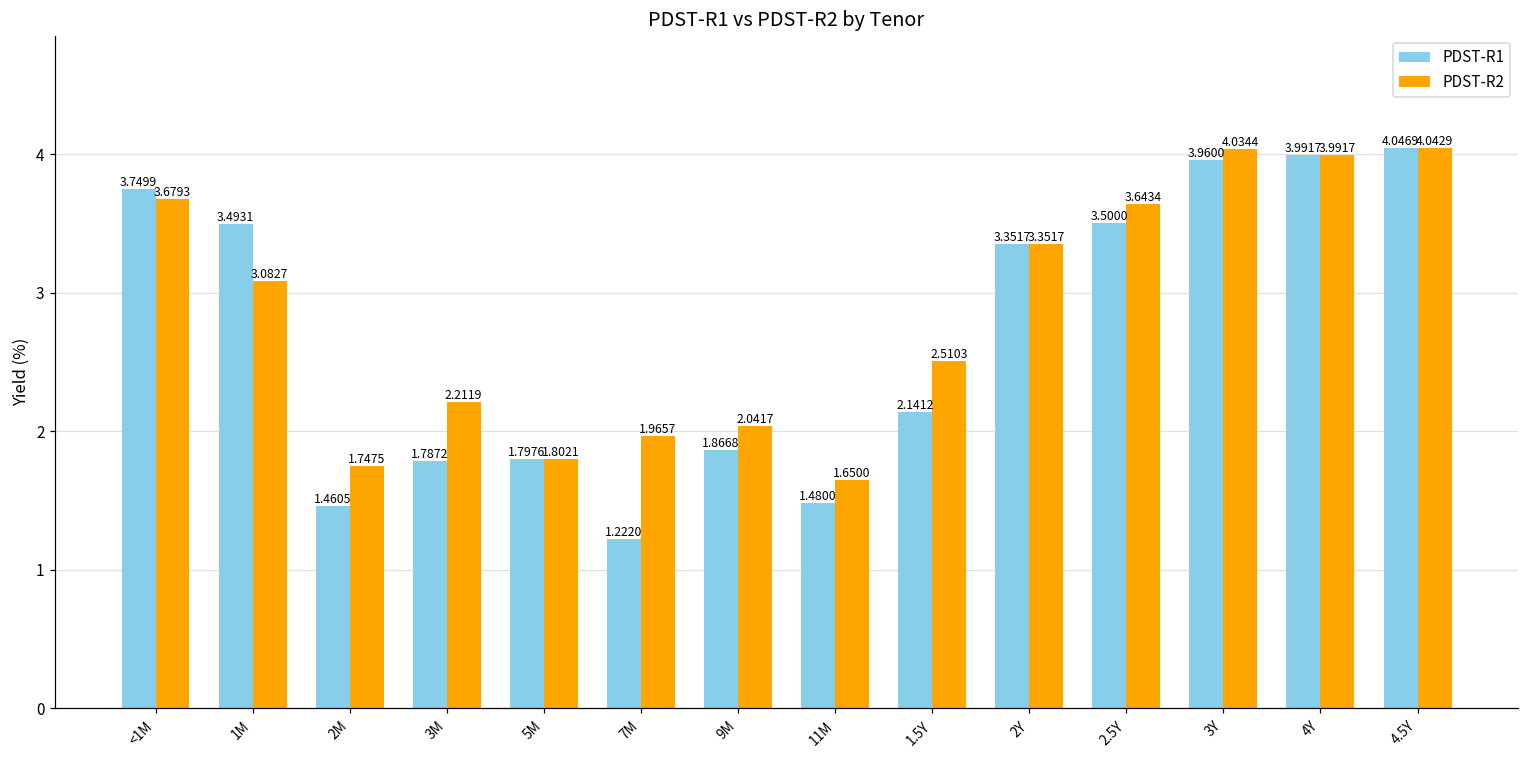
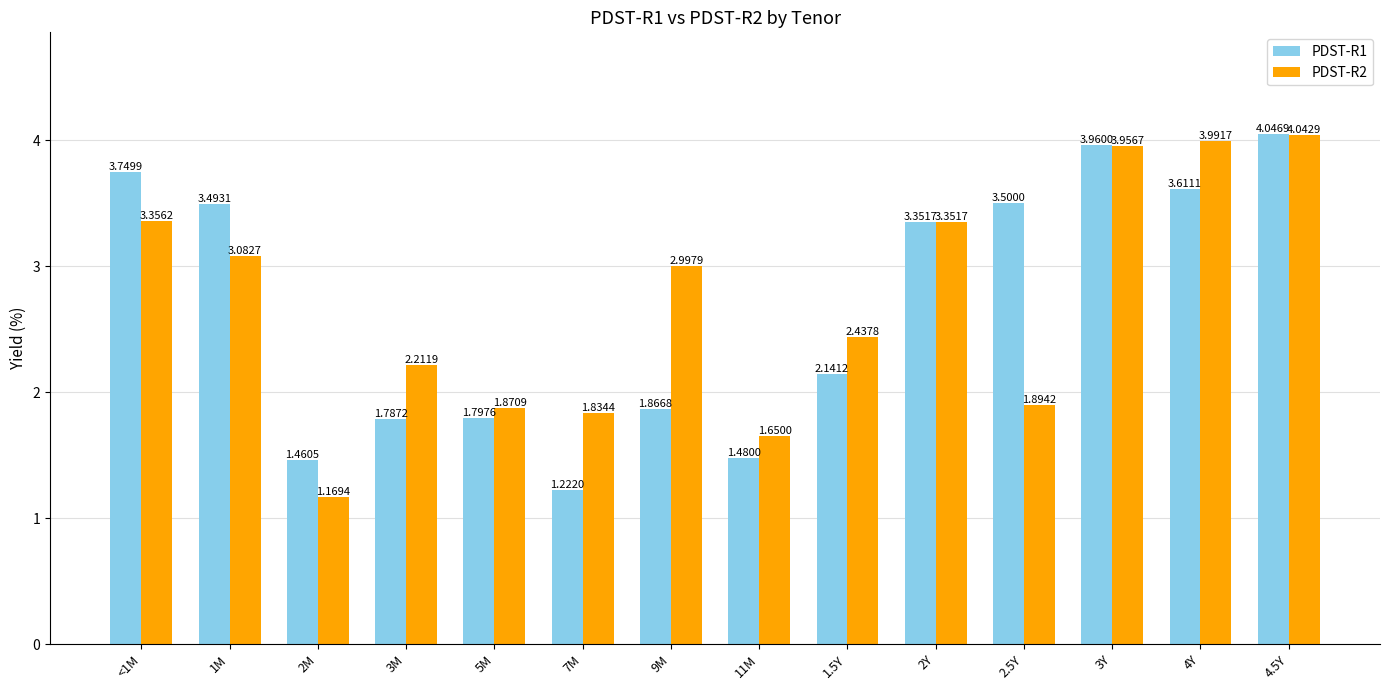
PDST-R2, <1M: 3.6793 -> 3.3562
PDST-R2, 2M: 1.7475 -> 1.1694
PDST-R2, 5M: 1.8021 -> 1.8709
PDST-R2, 7M: 1.9657 -> 1.8344
PDST-R2, 9M: 2.0417 -> 2.9979
PDST-R2, 1.5Y: 2.5103 -> 2.4378
PDST-R2, 2.5Y: 3.6434 -> 1.8942
PDST-R2, 3Y: 4.0344 -> 3.9567
PDST-R1, 4Y: 3.9917 -> 3.6111
